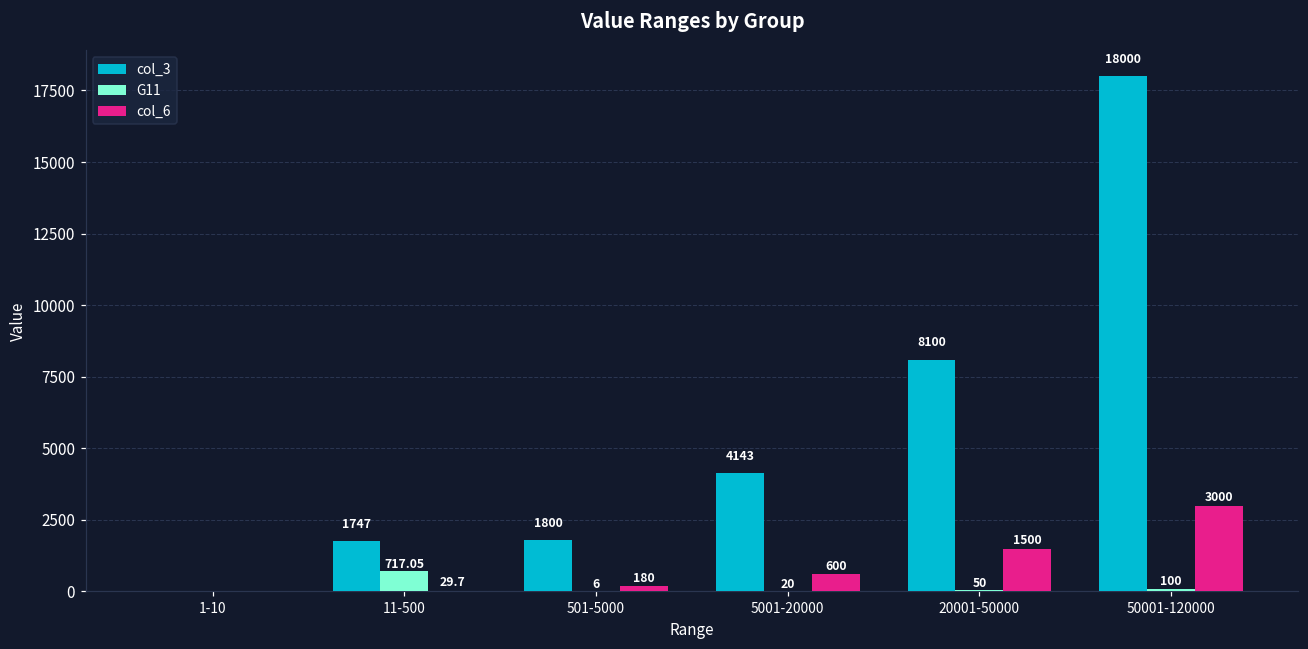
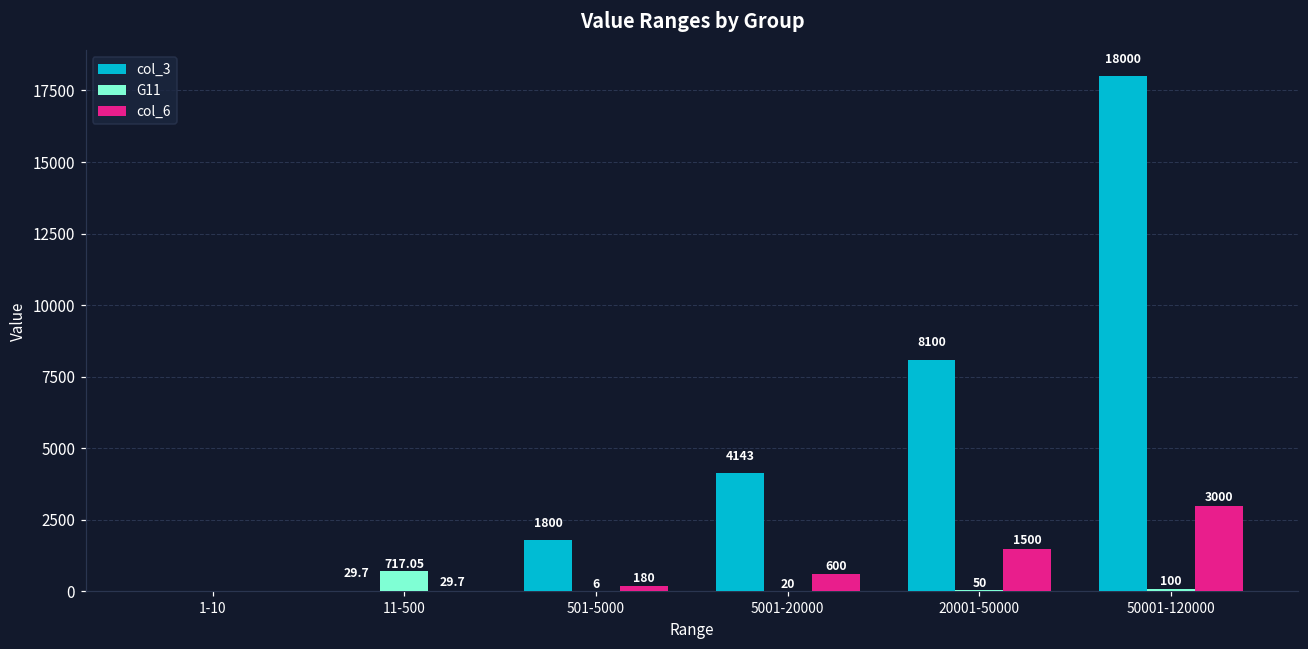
col_3, 11-500: 1747 -> 29.7
